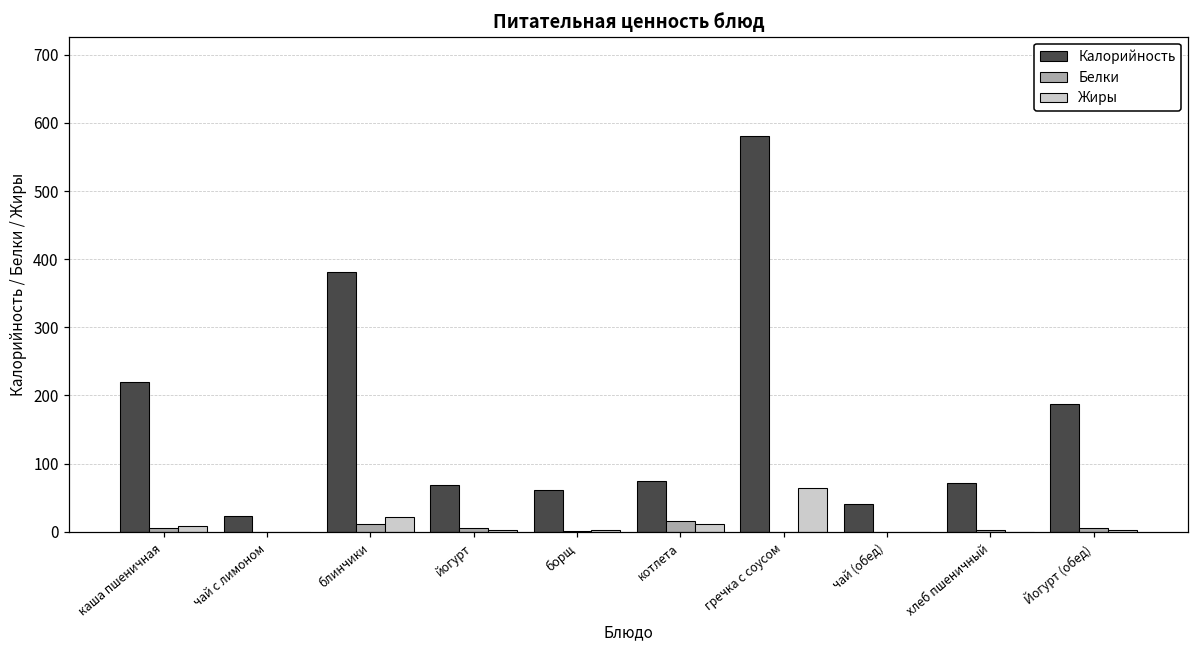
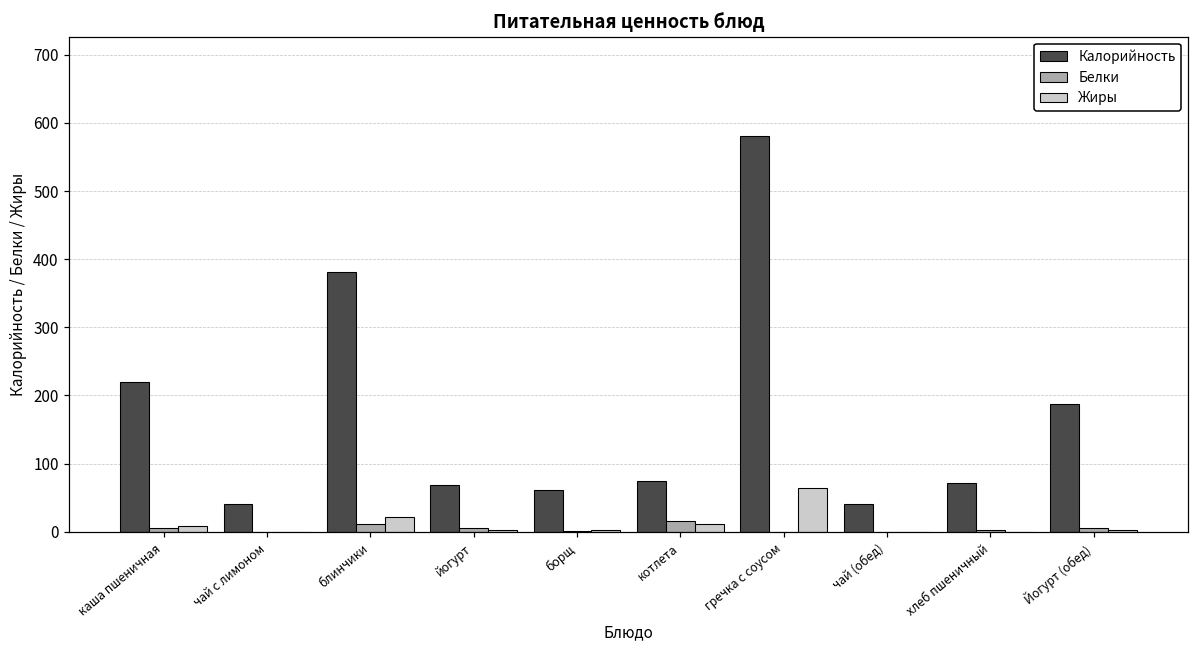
Калорийность, чай с лимоном: 20 -> 40
